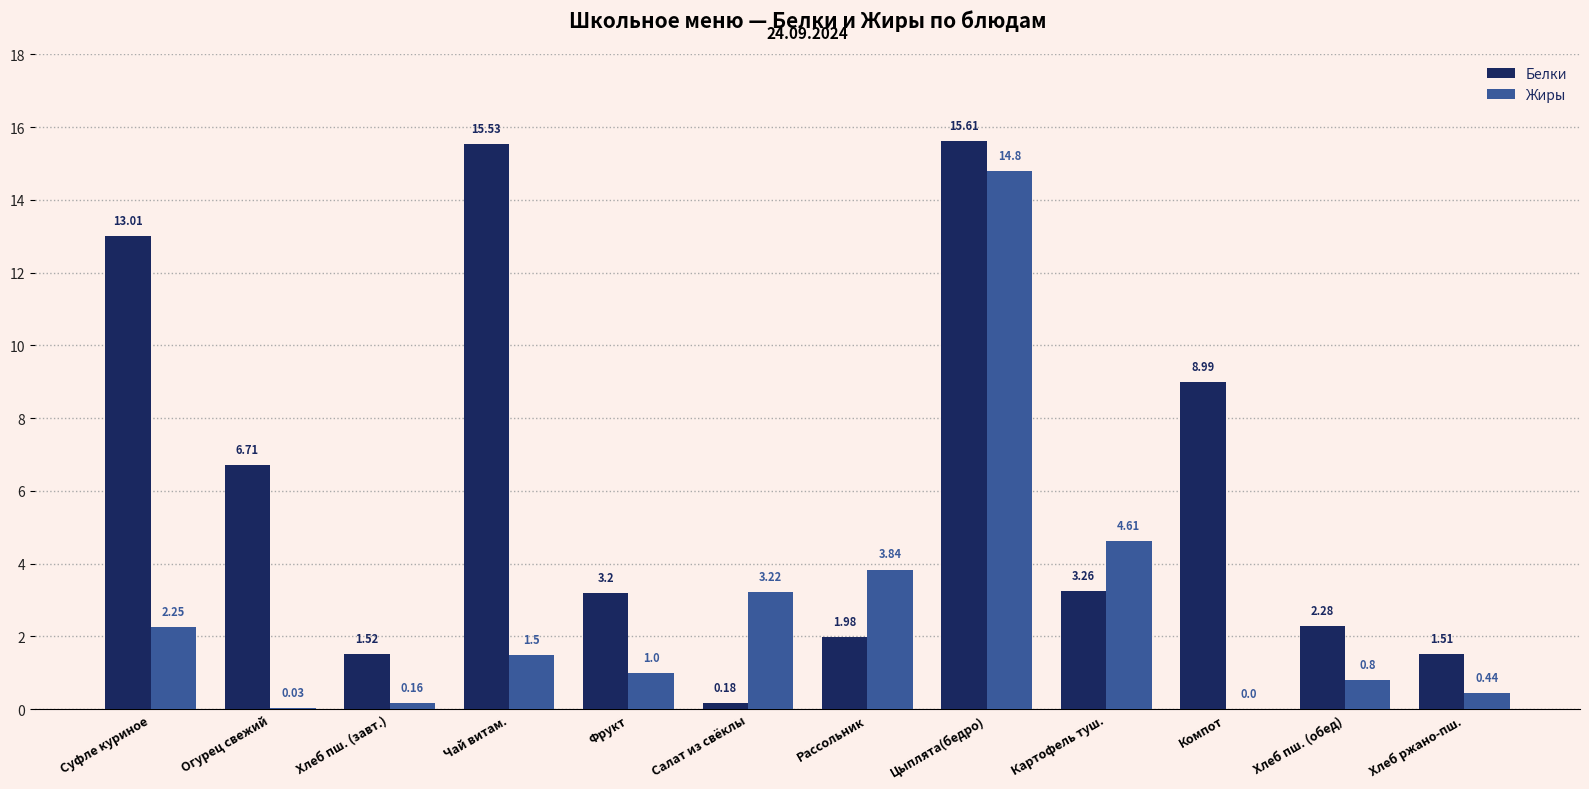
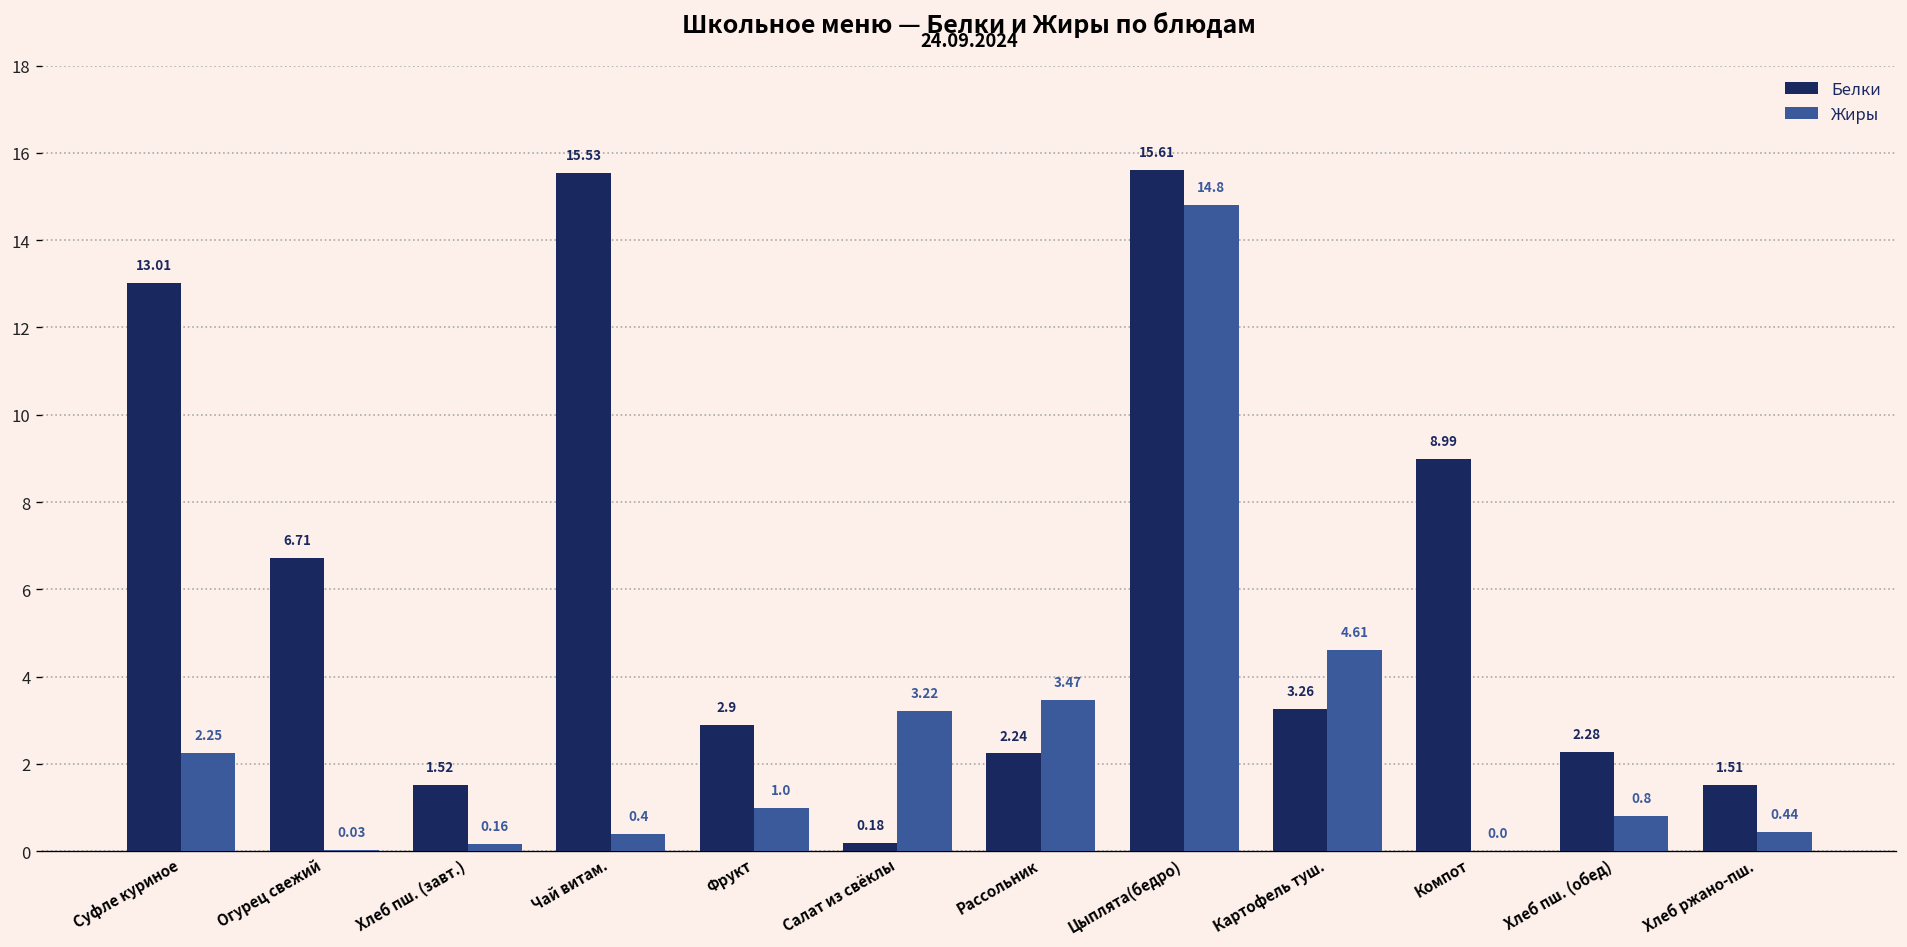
Жиры, Чай витам.: 1.5 -> 0.4
Белки, Фрукт: 3.2 -> 2.9
Белки, Рассольник: 1.98 -> 2.24
Жиры, Рассольник: 3.84 -> 3.47
